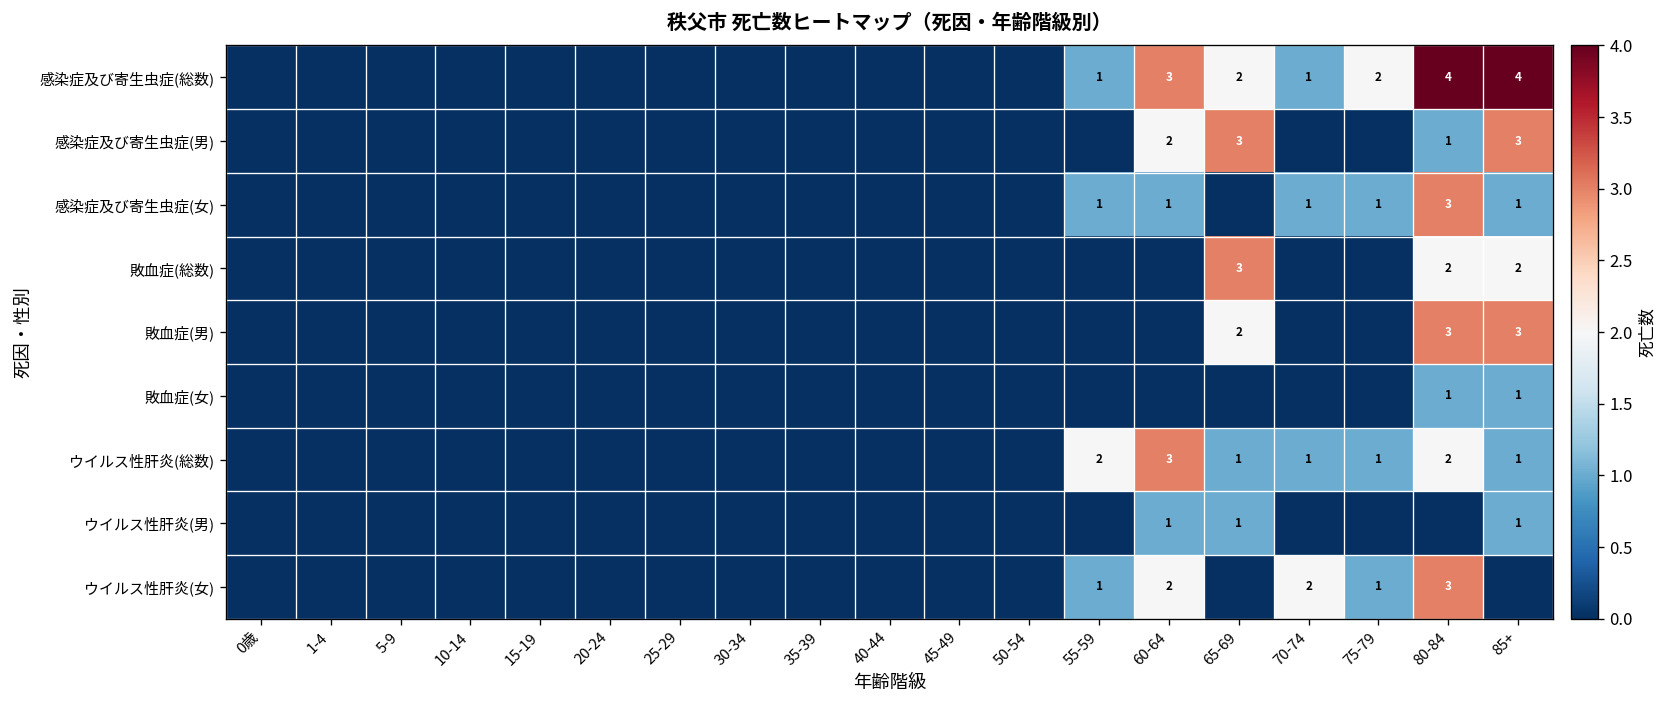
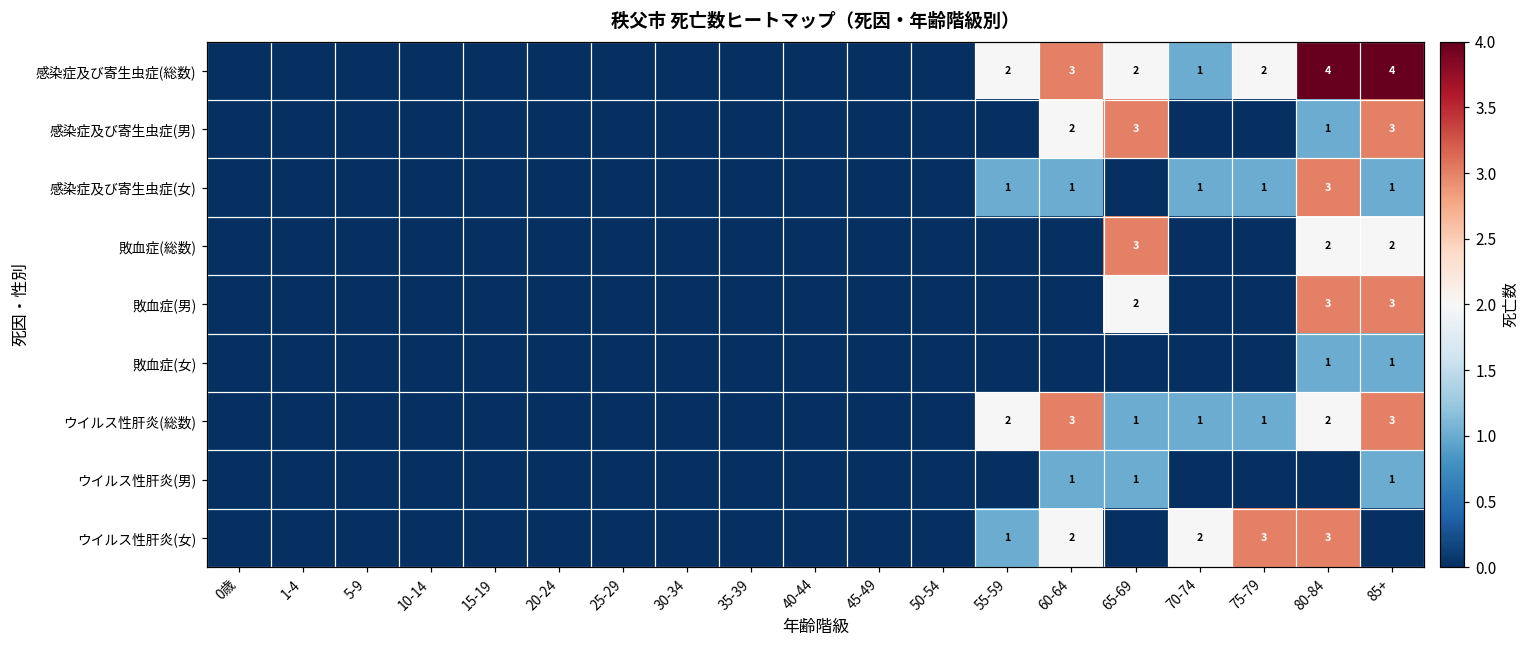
感染症及び寄生虫症(総数), 55-59: 1 -> 2
ウイルス性肝炎(総数), 85+: 1 -> 3
ウイルス性肝炎(女), 75-79: 1 -> 3
